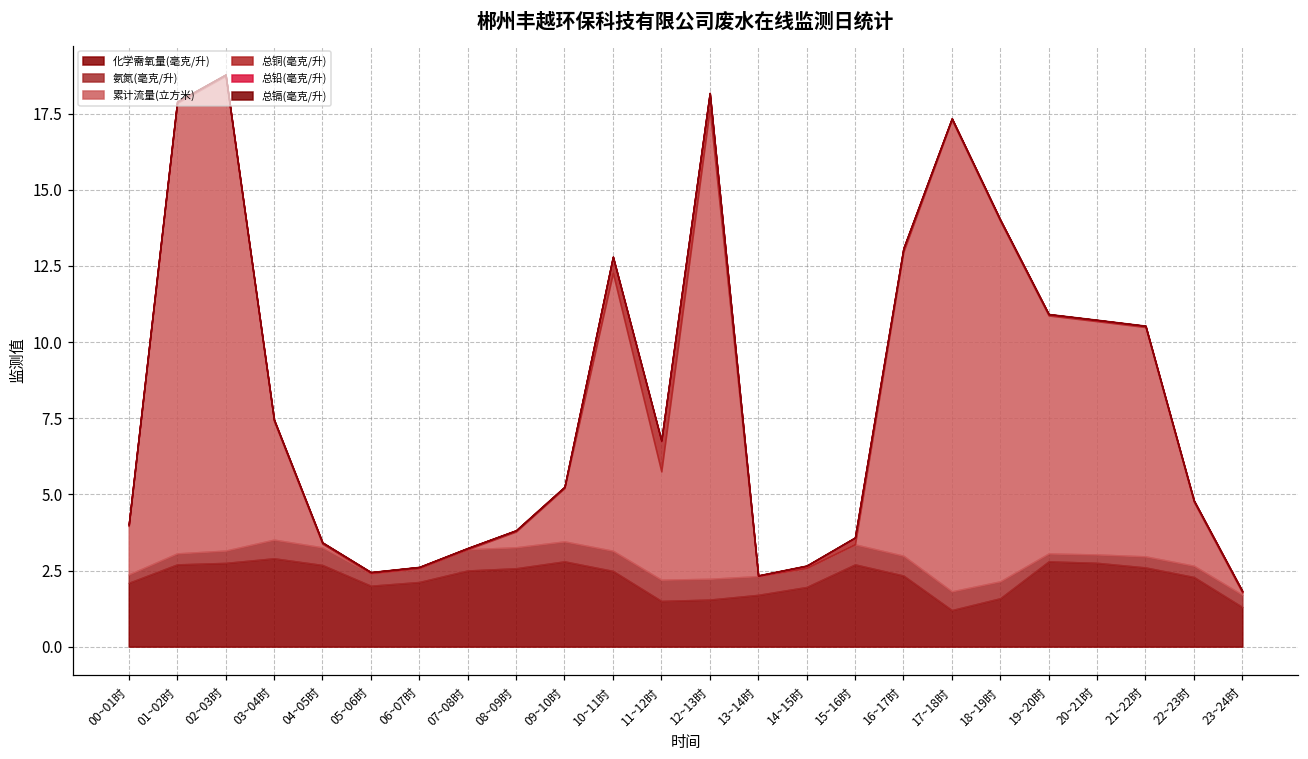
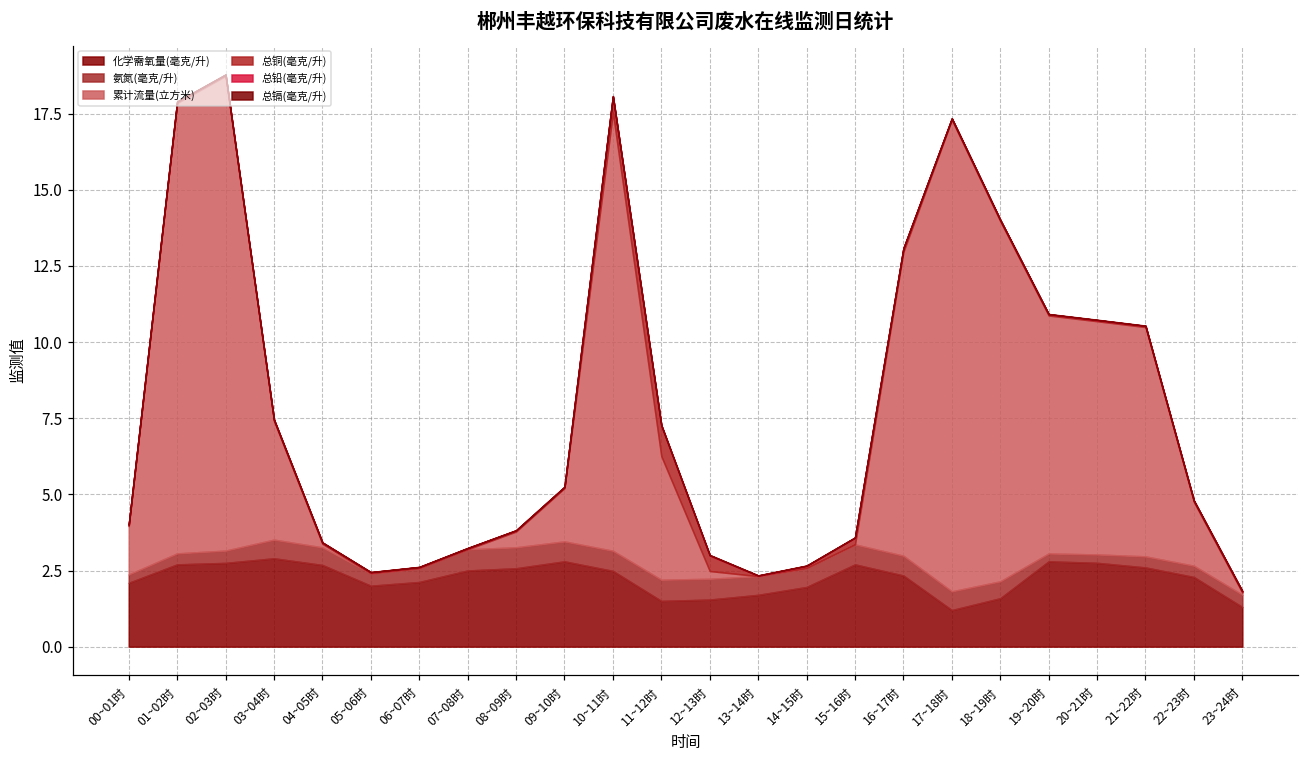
累计流量(立方米), 10~11时: 9.1 -> 14.4
累计流量(立方米), 11~12时: 3.6 -> 4.1
累计流量(立方米), 12~13时: 15.4 -> 0.3
